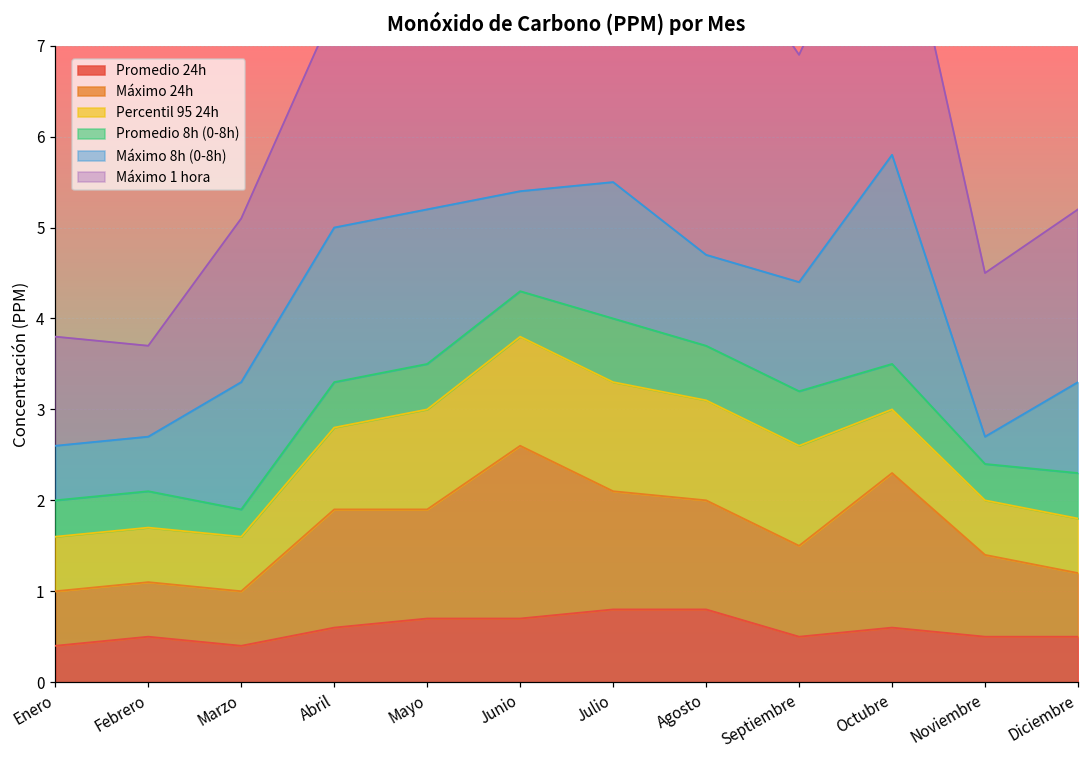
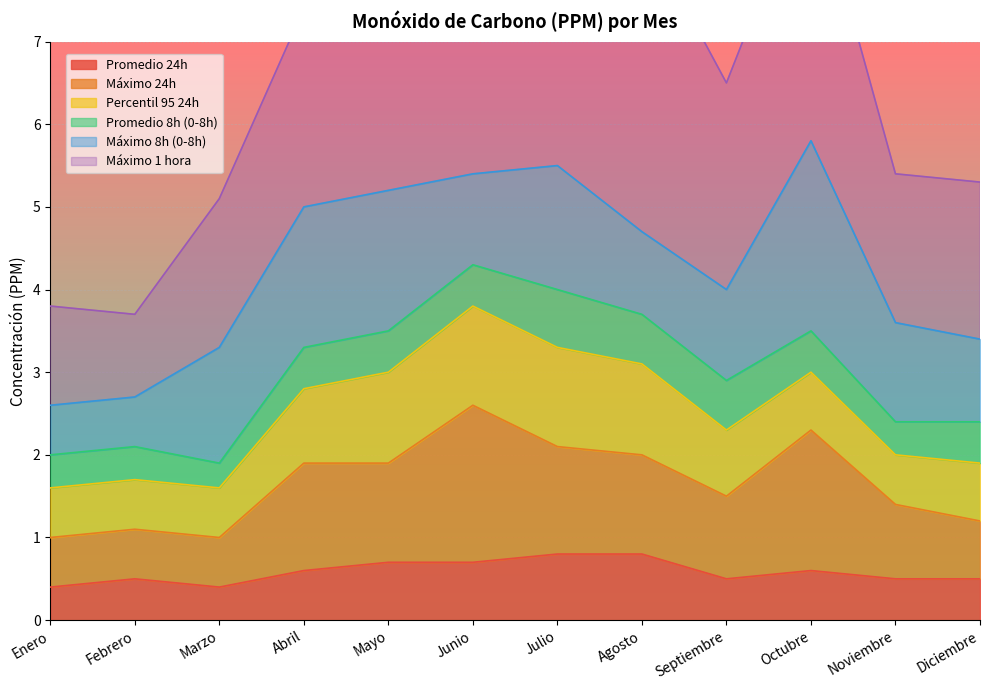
Percentil 95 24h, Septiembre: 1.1 -> 0.8
Máximo 8h (0-8h), Septiembre: 1.2 -> 1.1
Máximo 8h (0-8h), Noviembre: 0.3 -> 1.2
Percentil 95 24h, Diciembre: 0.6 -> 0.7
